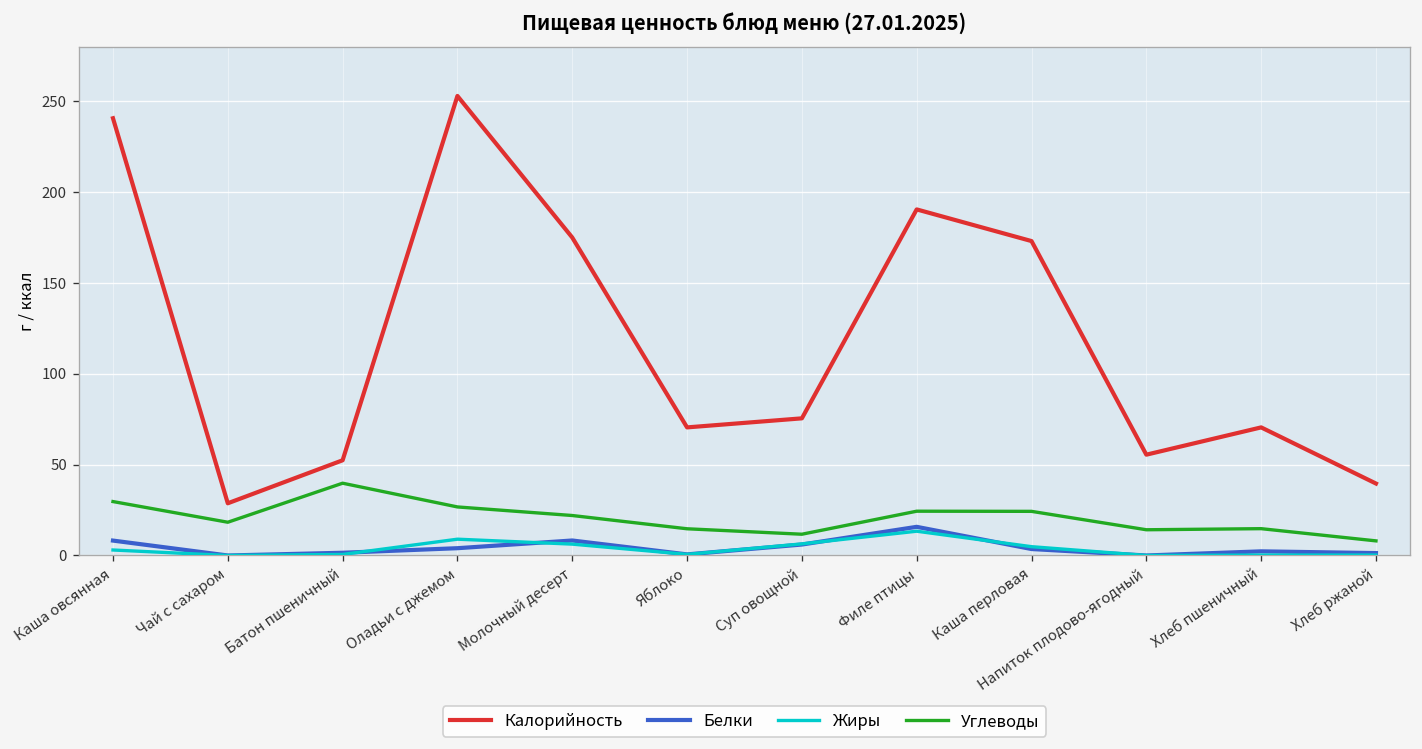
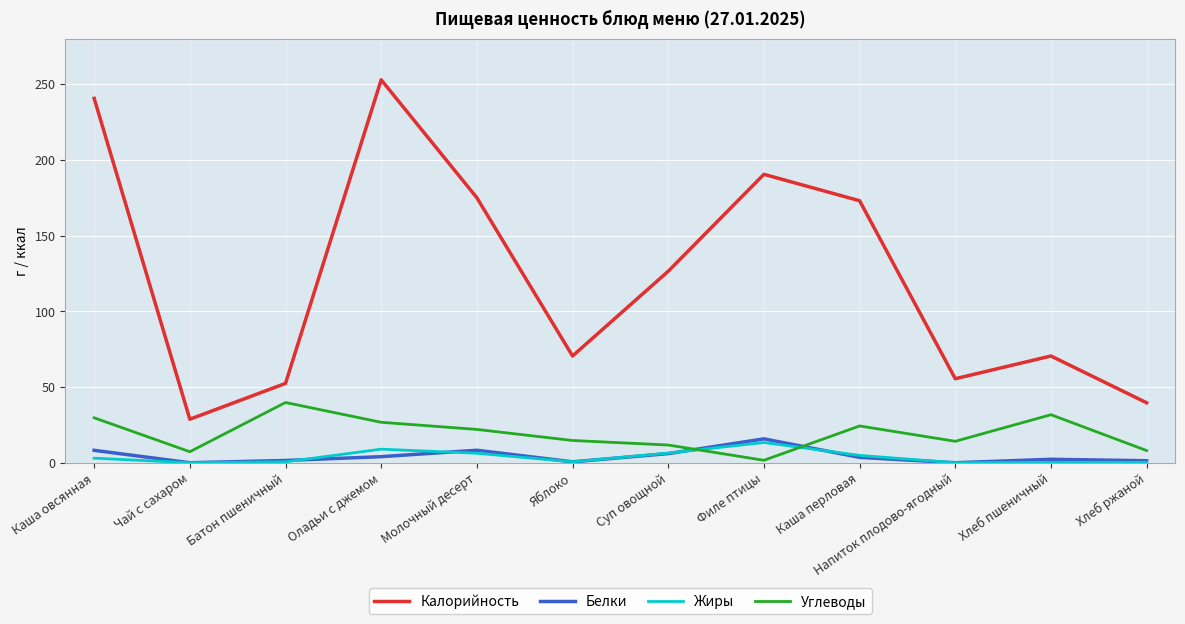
Углеводы, Чай с сахаром: 18 -> 7
Калорийность, Суп овощной: 75 -> 126
Углеводы, Филе птицы: 24 -> 2
Углеводы, Хлеб пшеничный: 15 -> 32
